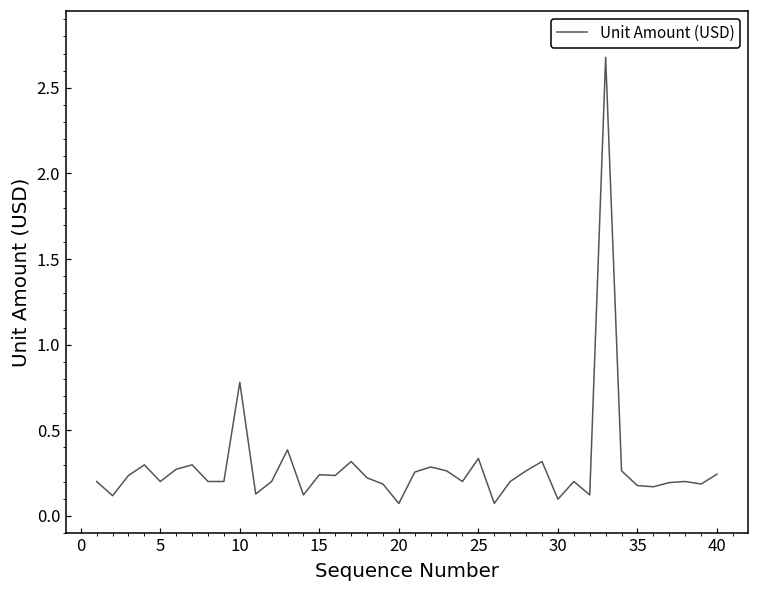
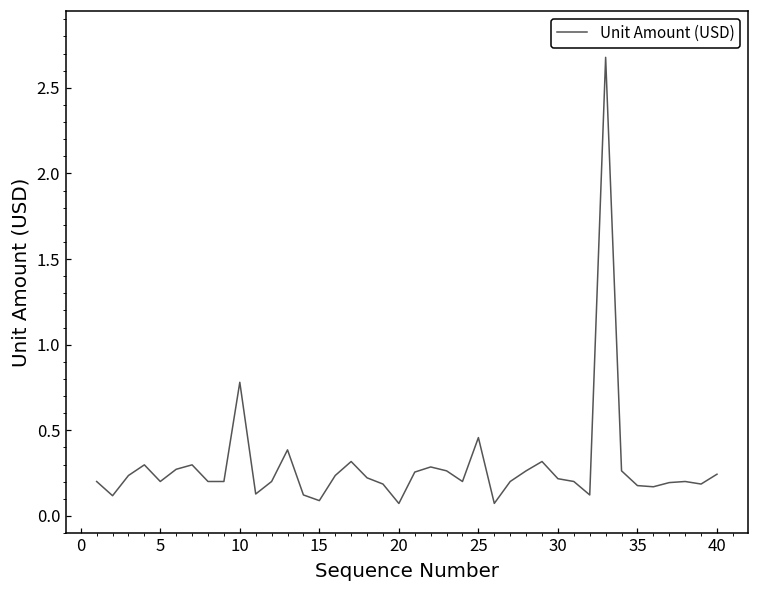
15: 0.24 -> 0.09
25: 0.34 -> 0.46
30: 0.10 -> 0.22
